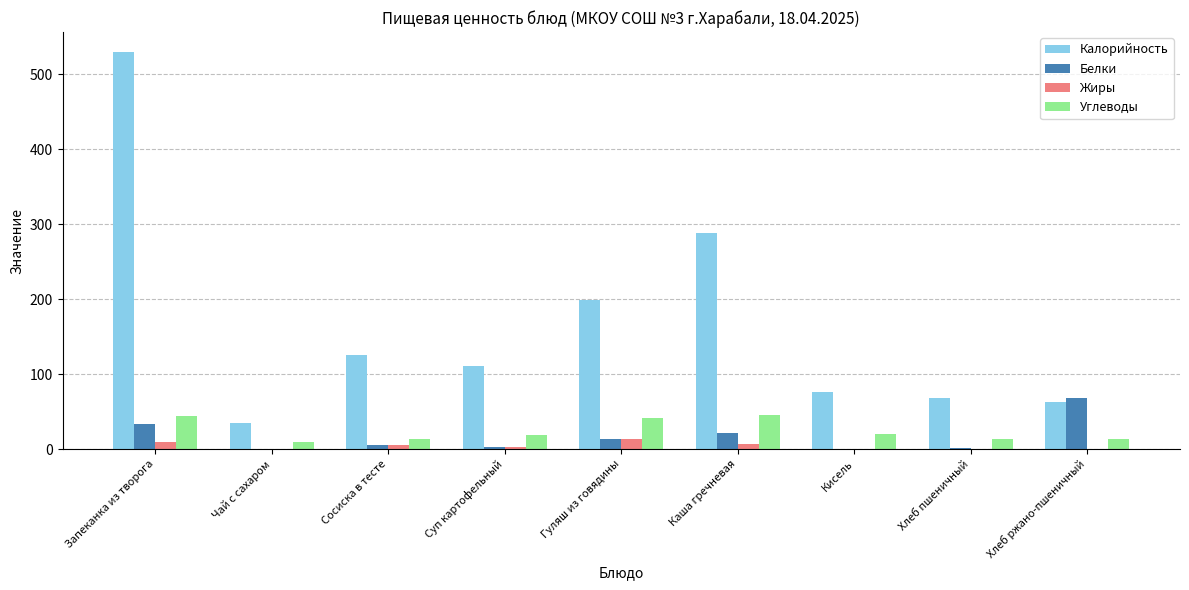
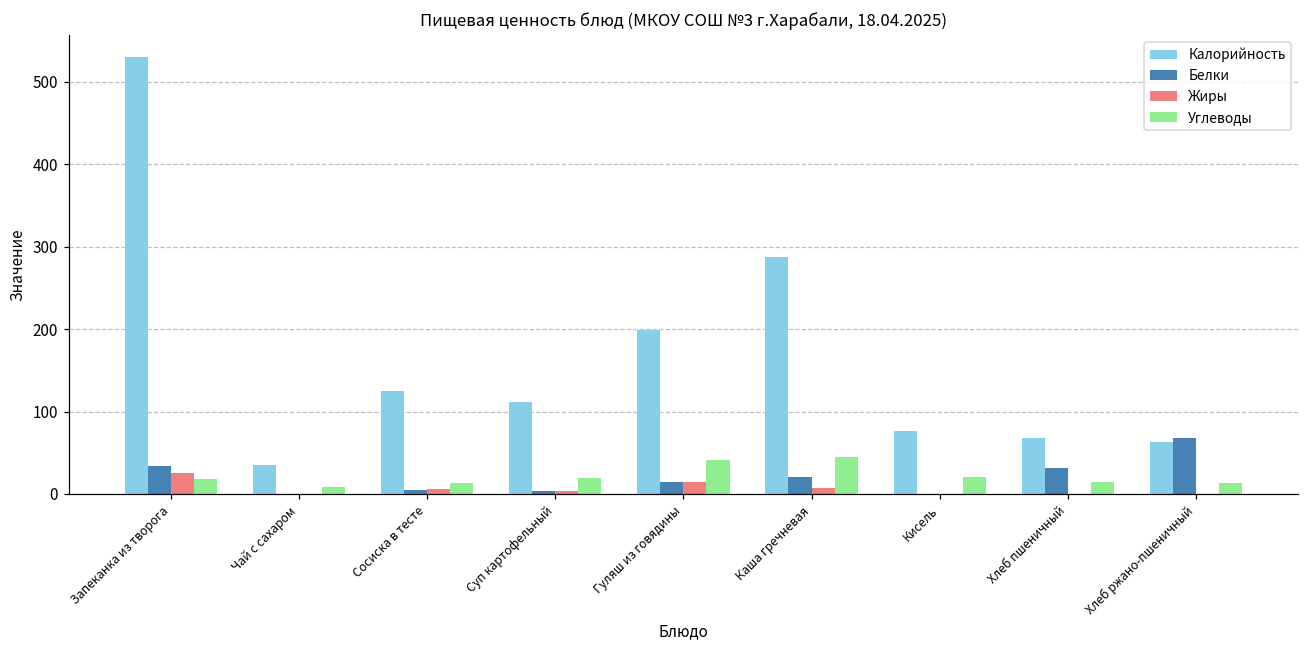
Жиры, Запеканка из творога: 10 -> 30
Углеводы, Запеканка из творога: 40 -> 20
Белки, Хлеб пшеничный: 0 -> 30
